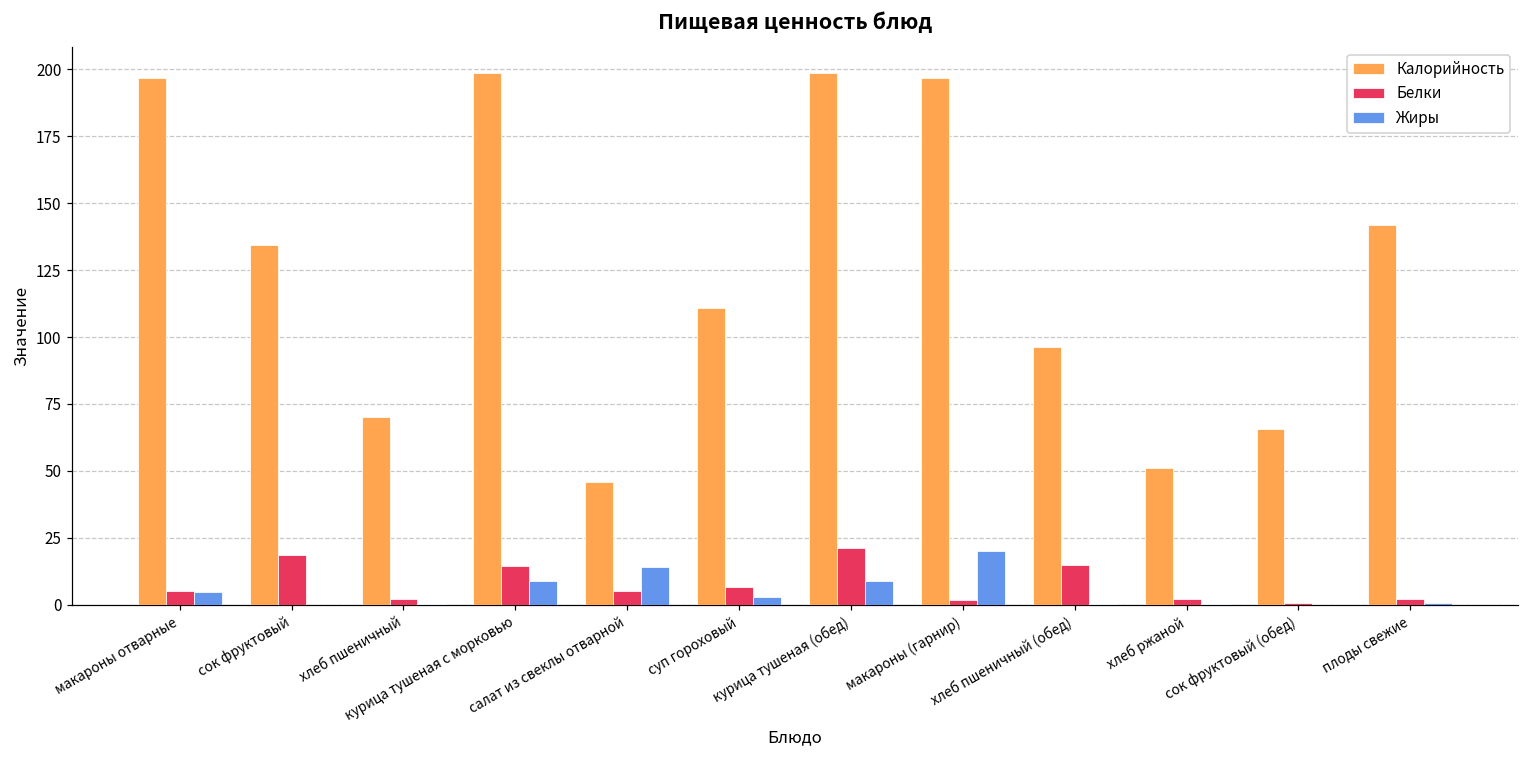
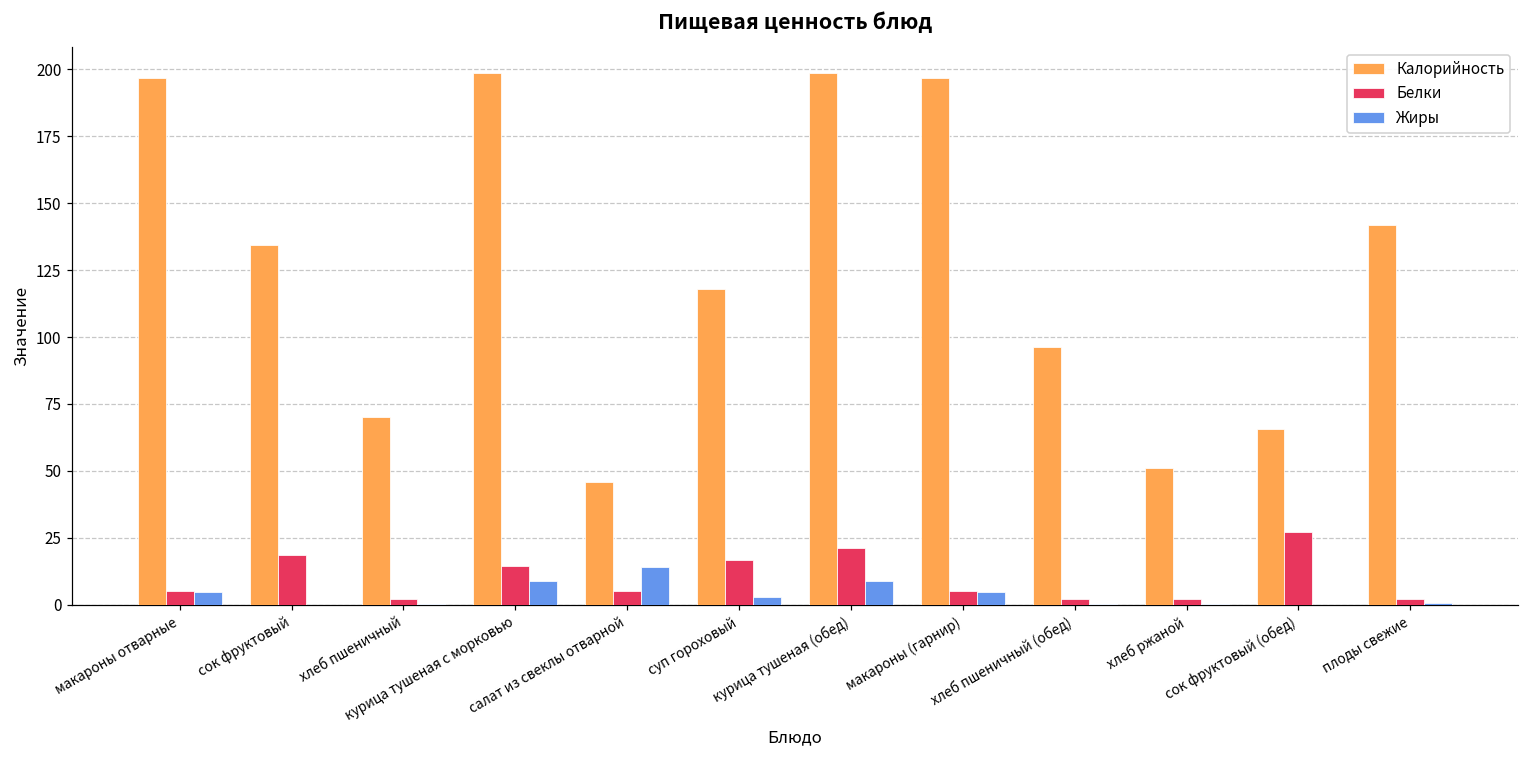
Калорийность, суп гороховый: 111 -> 118
Белки, суп гороховый: 7 -> 17
Белки, макароны (гарнир): 2 -> 5
Жиры, макароны (гарнир): 20 -> 5
Белки, хлеб пшеничный (обед): 15 -> 2
Белки, сок фруктовый (обед): 1 -> 27
